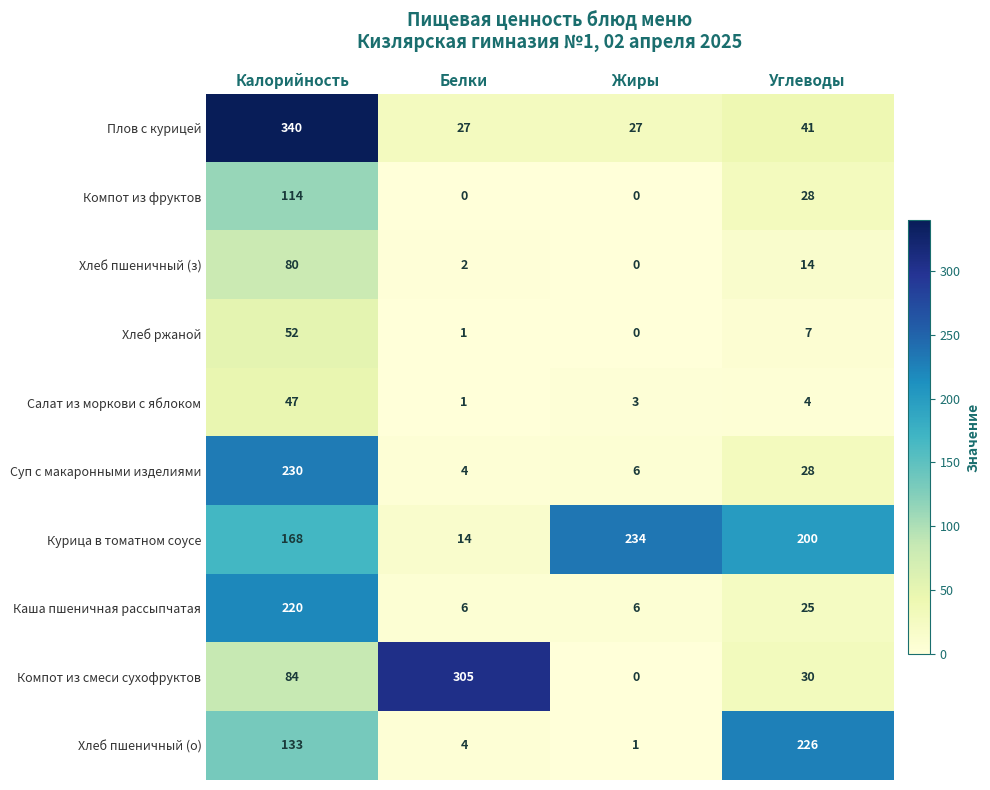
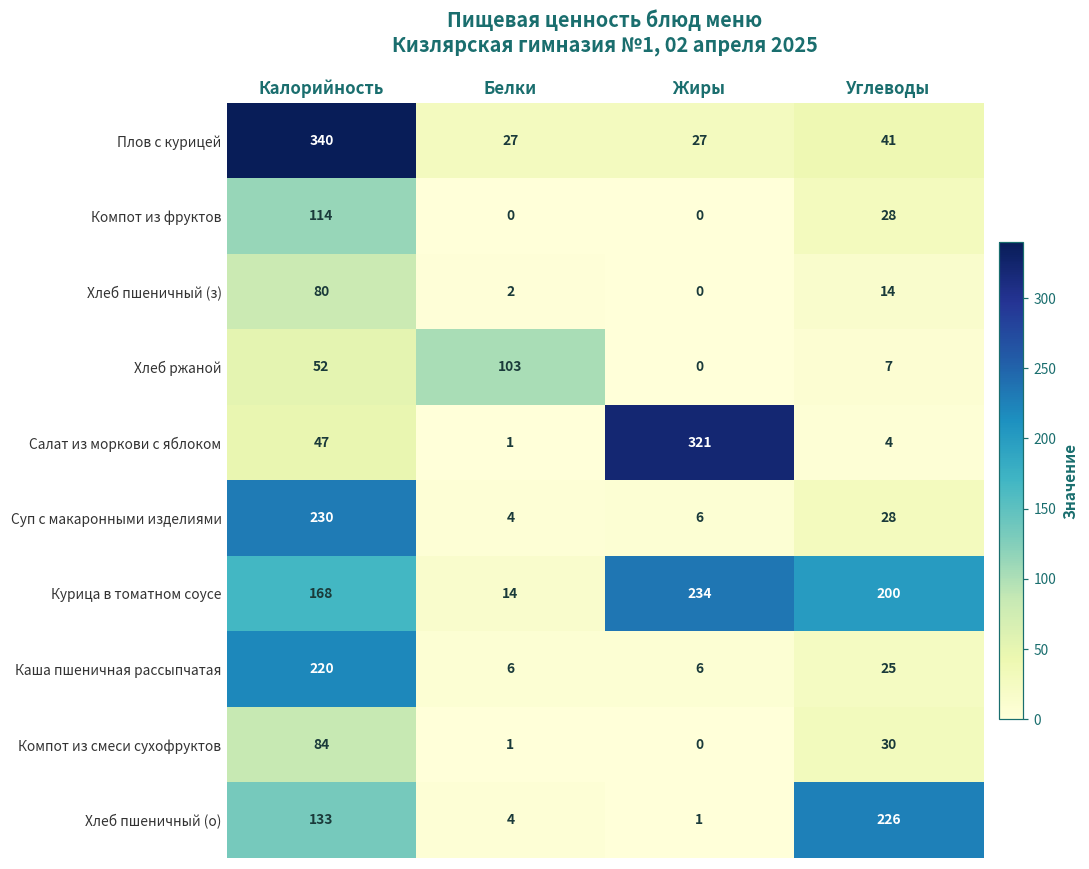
Хлеб ржаной, Белки: 1 -> 103
Салат из моркови с яблоком, Жиры: 3 -> 321
Компот из смеси сухофруктов, Белки: 305 -> 1
